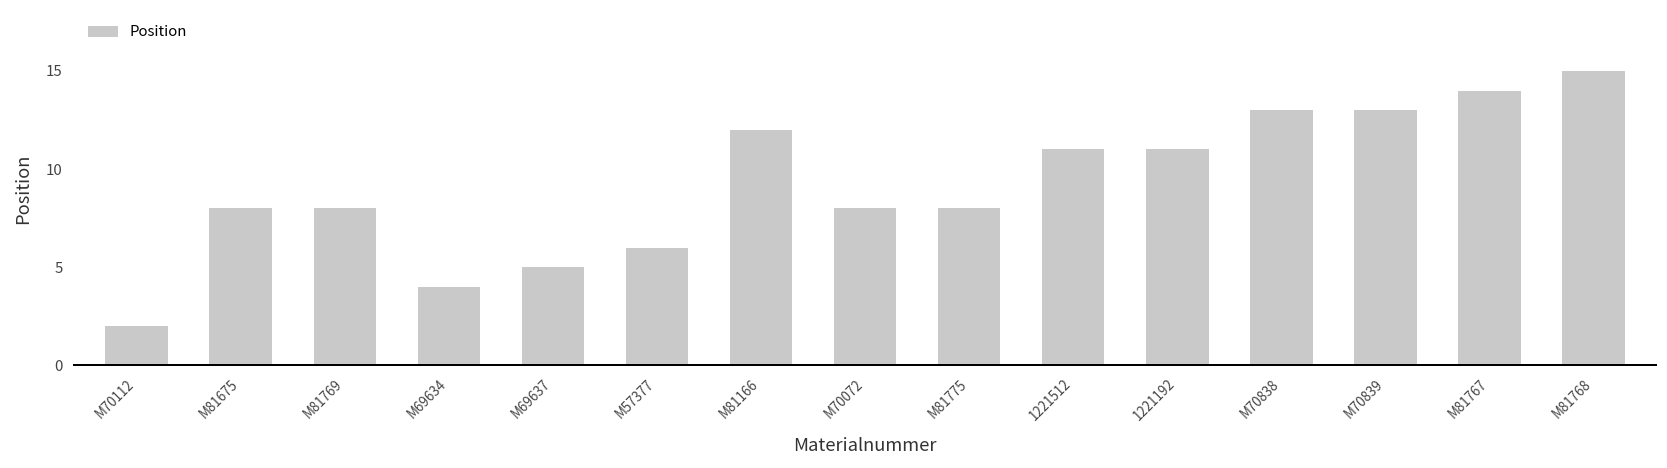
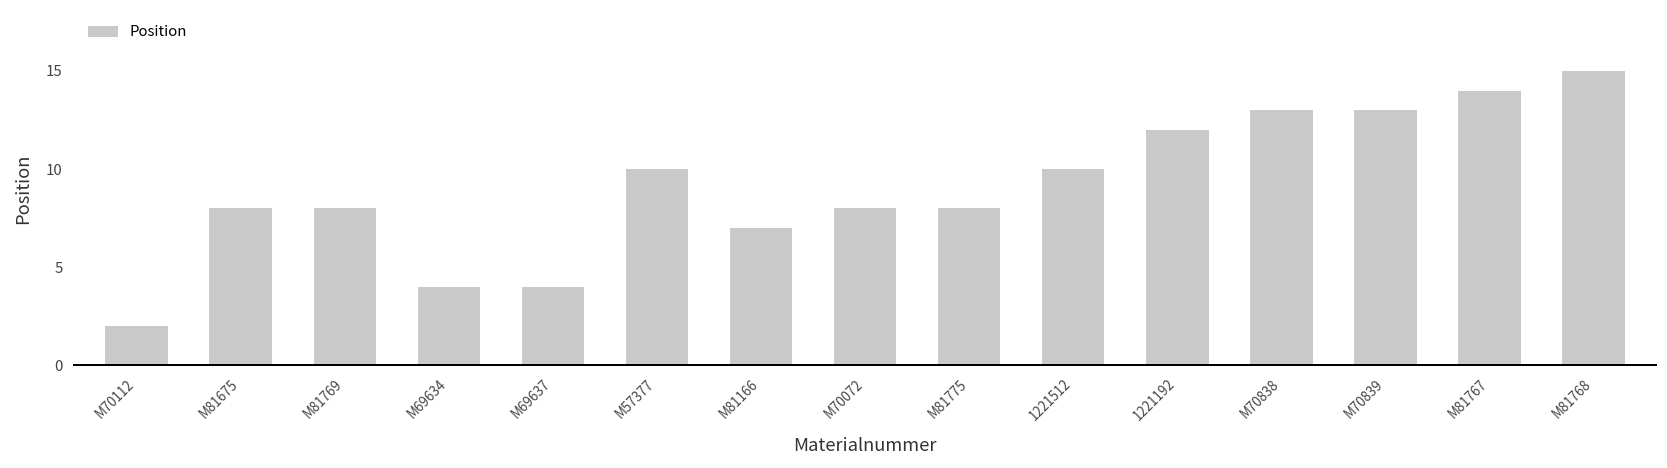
M69637: 5 -> 4
M57377: 6 -> 10
M81166: 12 -> 7
1221512: 11 -> 10
1221192: 11 -> 12
